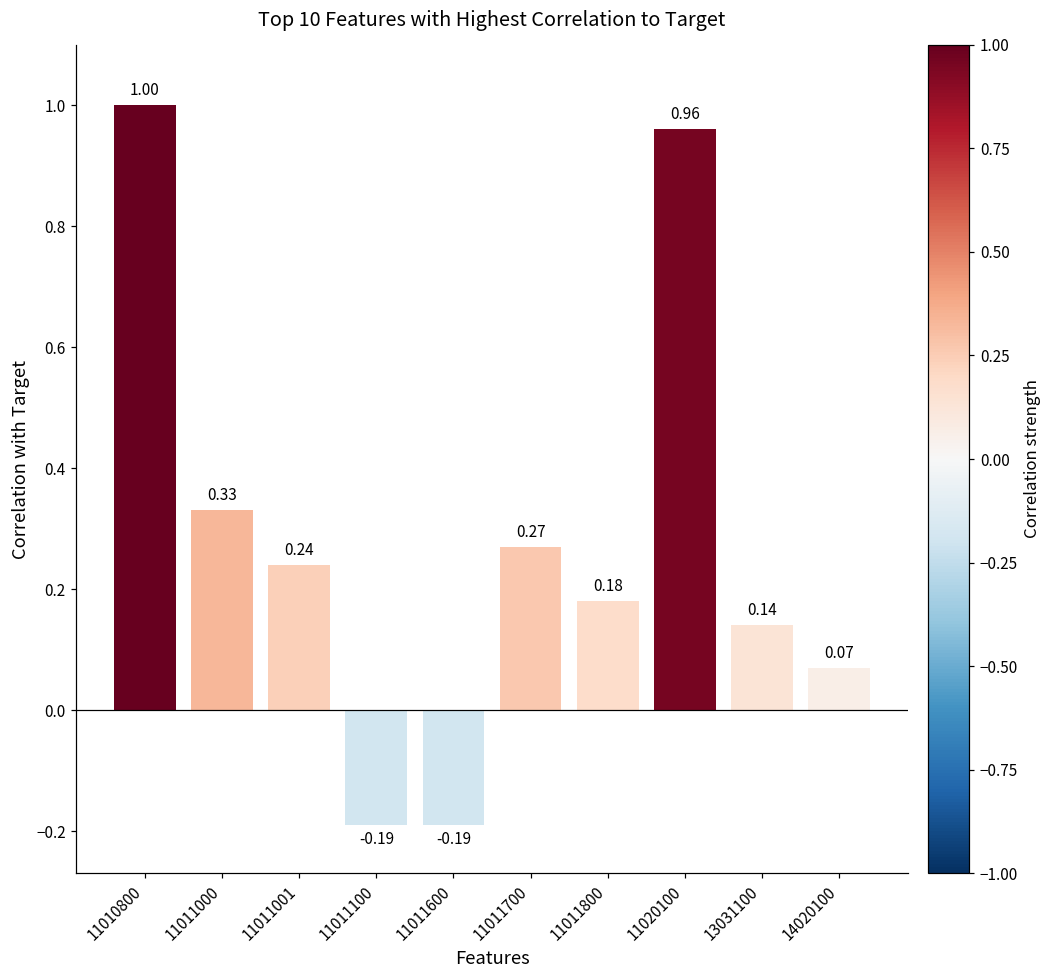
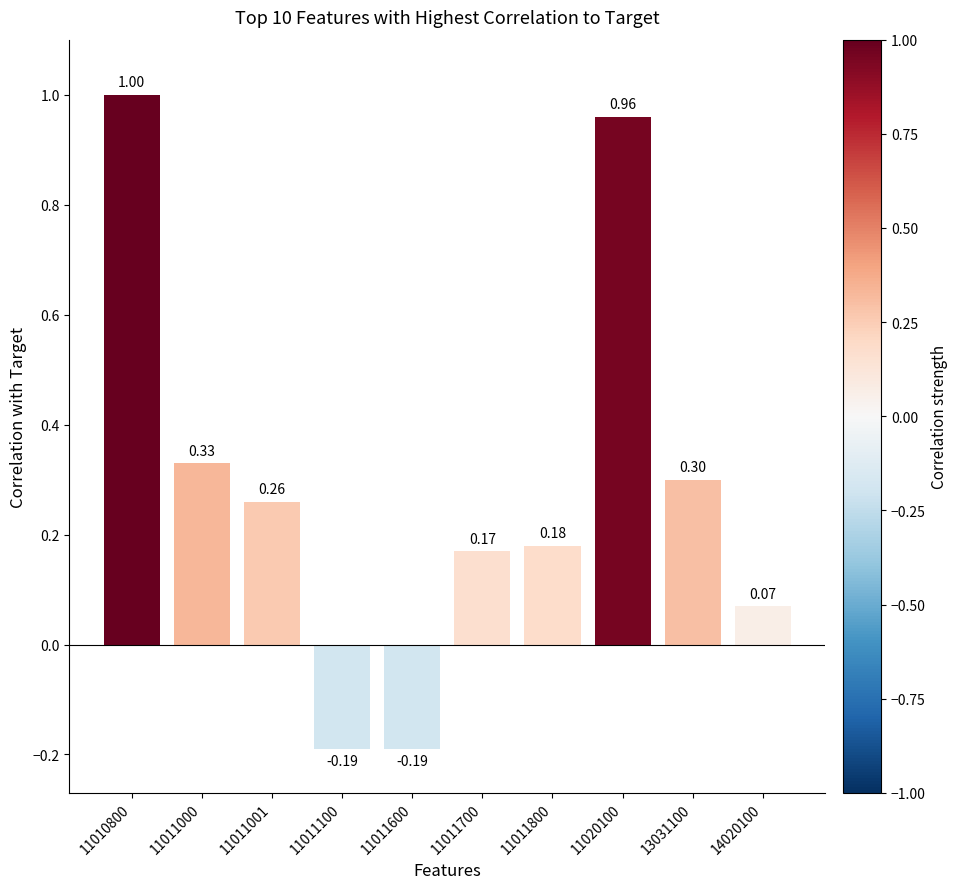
11011001: 0.24 -> 0.26
11011700: 0.27 -> 0.17
13031100: 0.14 -> 0.30
